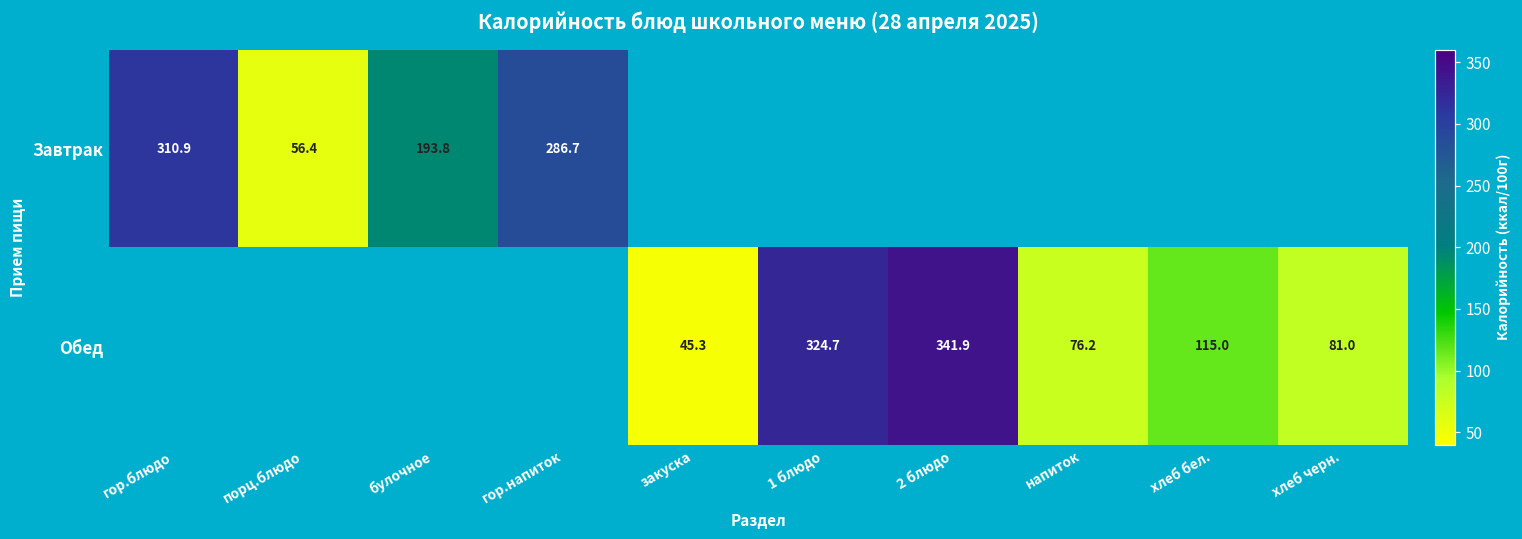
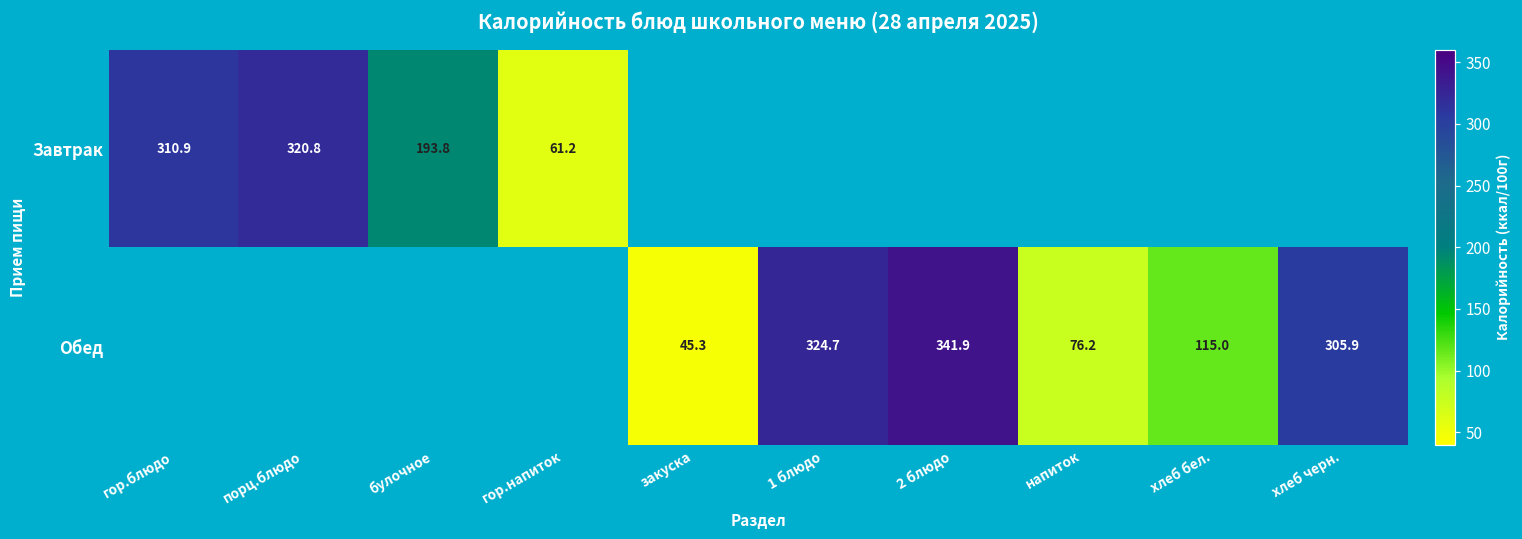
Завтрак, порц.блюдо: 56.4 -> 320.8
Завтрак, гор.напиток: 286.7 -> 61.2
Обед, хлеб черн.: 81.0 -> 305.9
